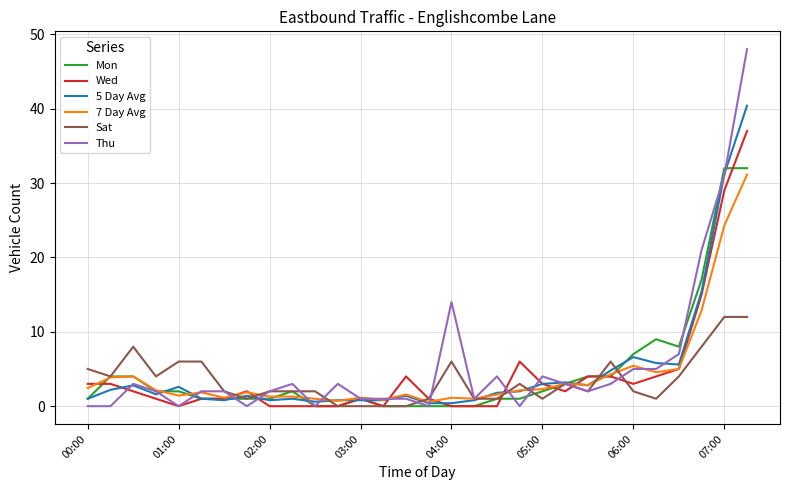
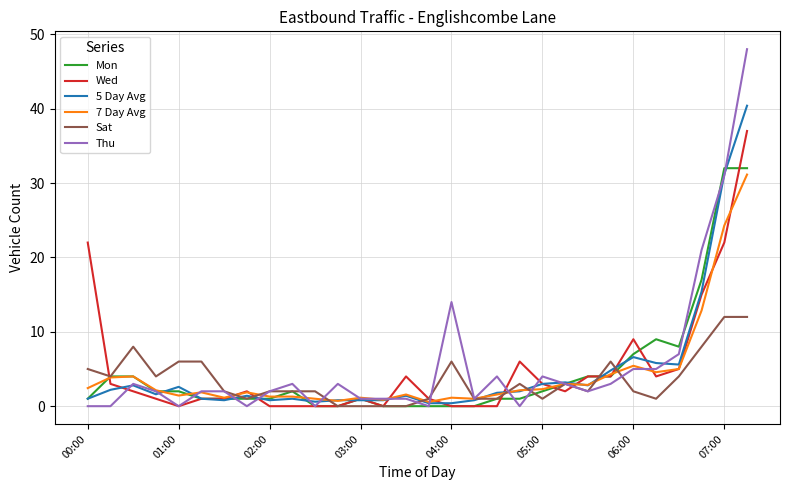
Wed, 00:00: 3 -> 22
Wed, 06:00: 3 -> 9
Wed, 07:00: 29 -> 22
